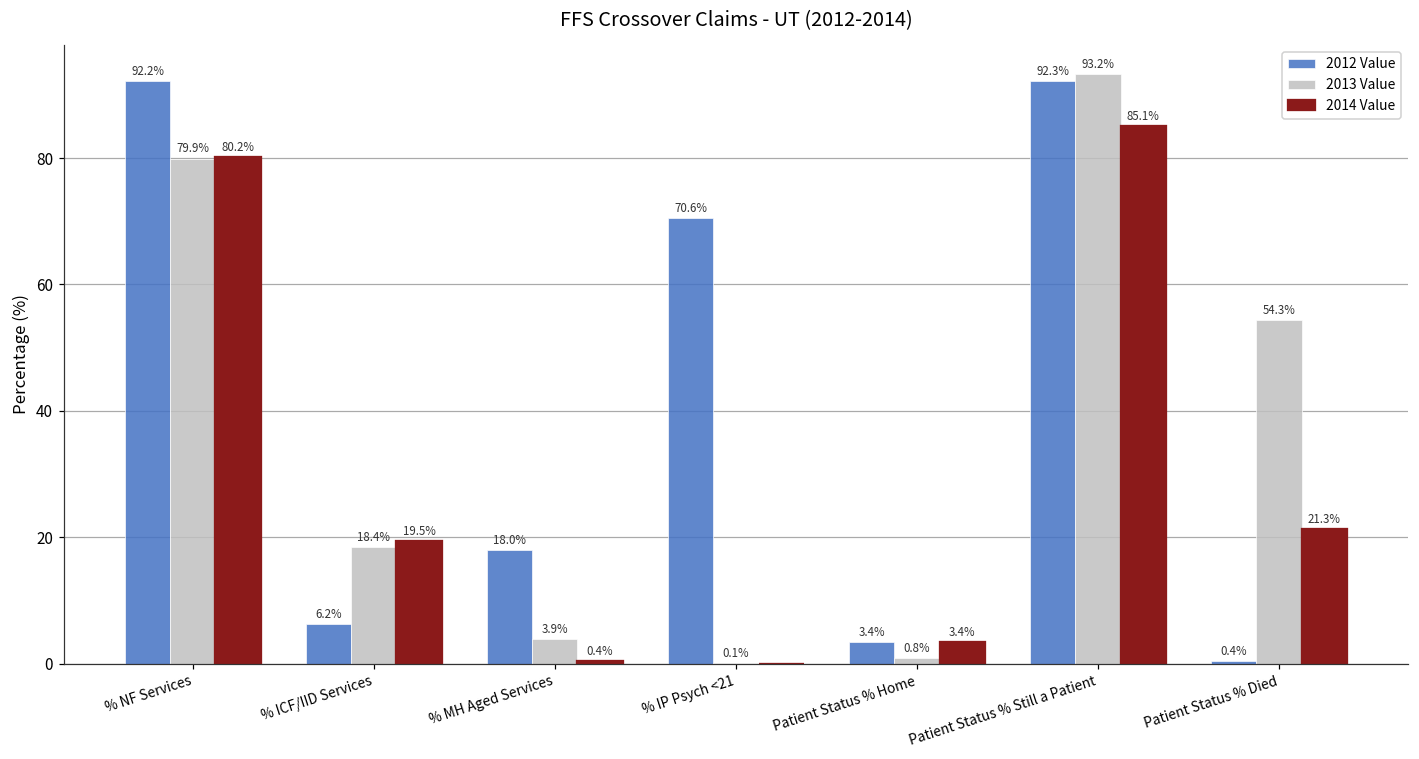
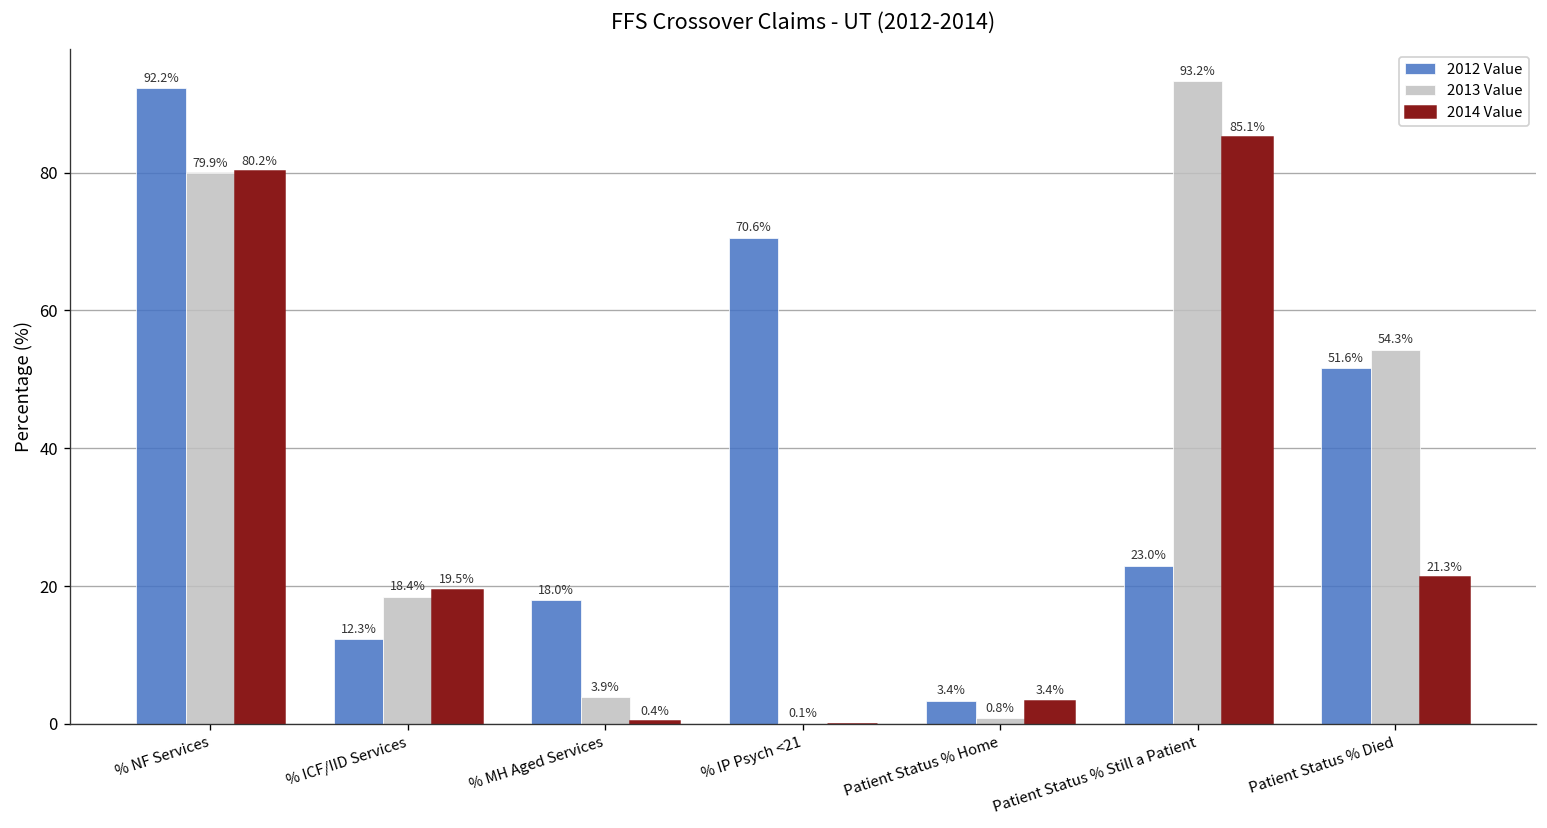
2012 Value, % ICF/IID Services: 6.2% -> 12.3%
2012 Value, Patient Status % Still a Patient: 92.3% -> 23.0%
2012 Value, Patient Status % Died: 0.4% -> 51.6%
